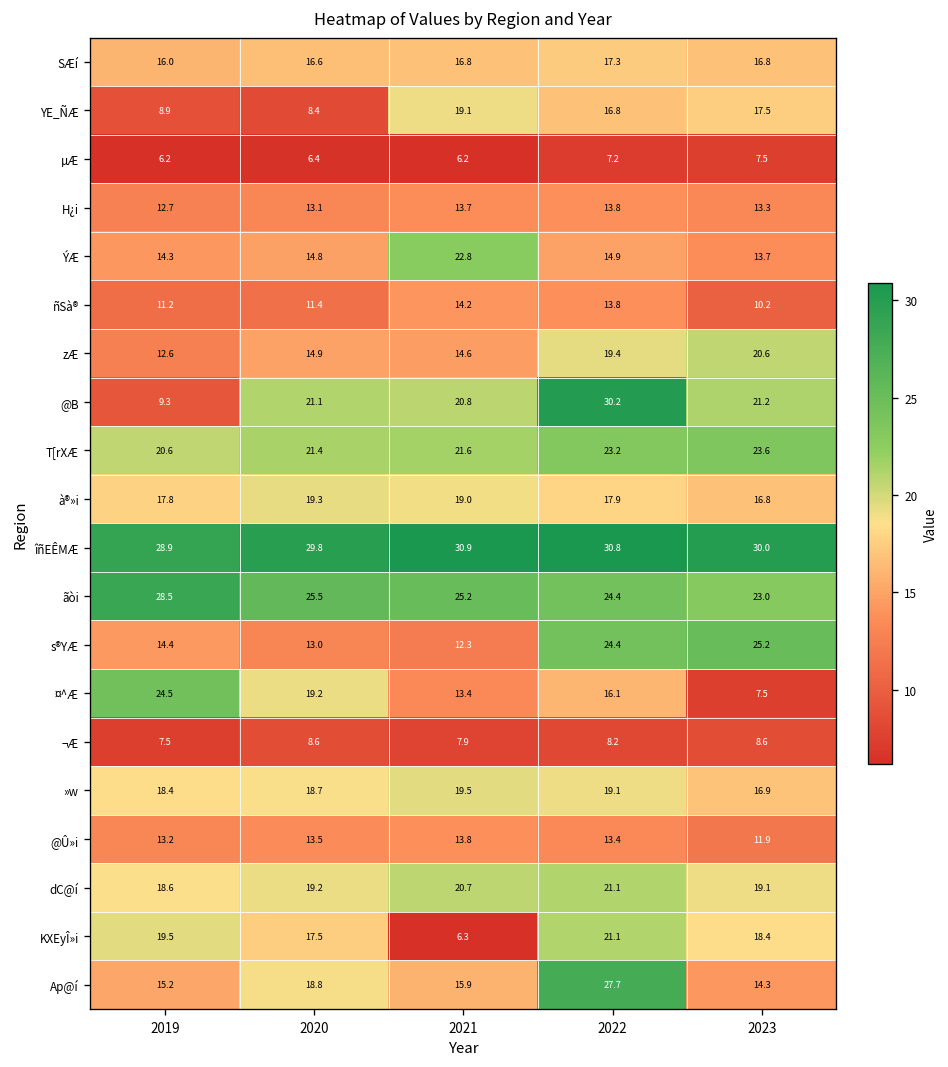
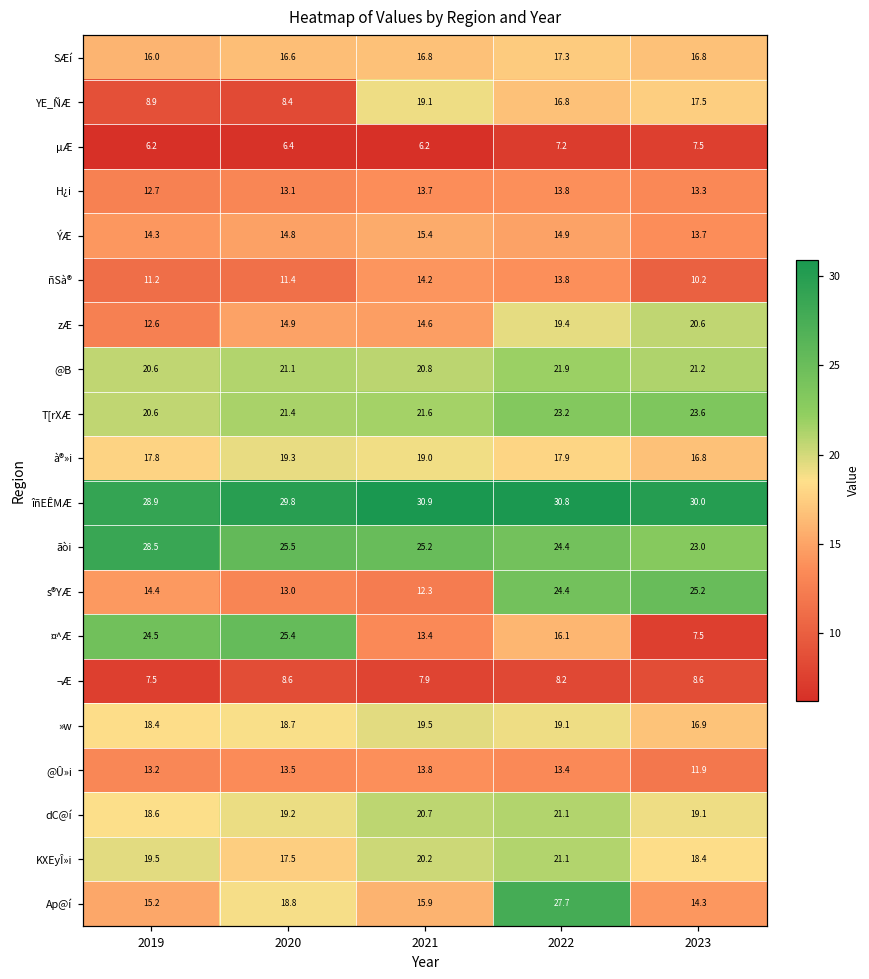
ÝÆ, 2021: 22.8 -> 15.4
@B, 2019: 9.3 -> 20.6
@B, 2022: 30.2 -> 21.9
¤^Æ, 2020: 19.2 -> 25.4
KXEyÎ»i, 2021: 6.3 -> 20.2
